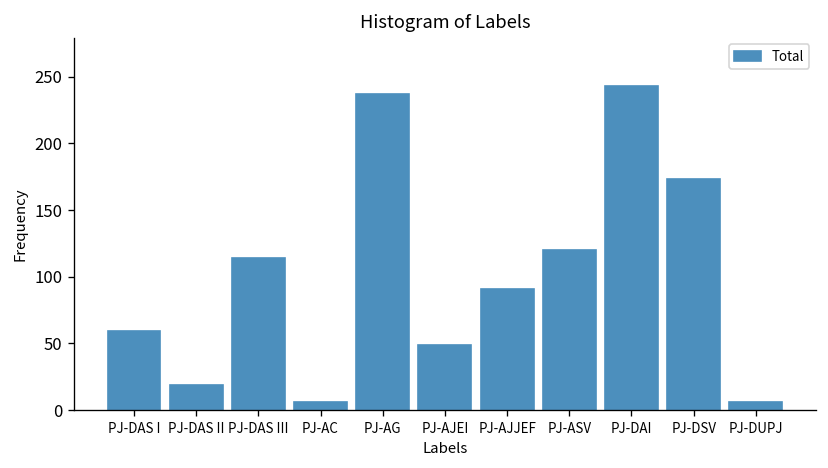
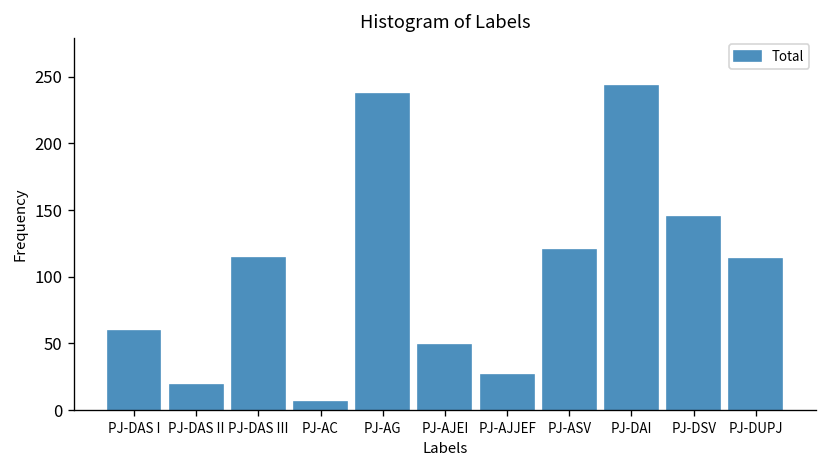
PJ-AJJEF: 91 -> 26
PJ-DSV: 173 -> 145
PJ-DUPJ: 6 -> 113
